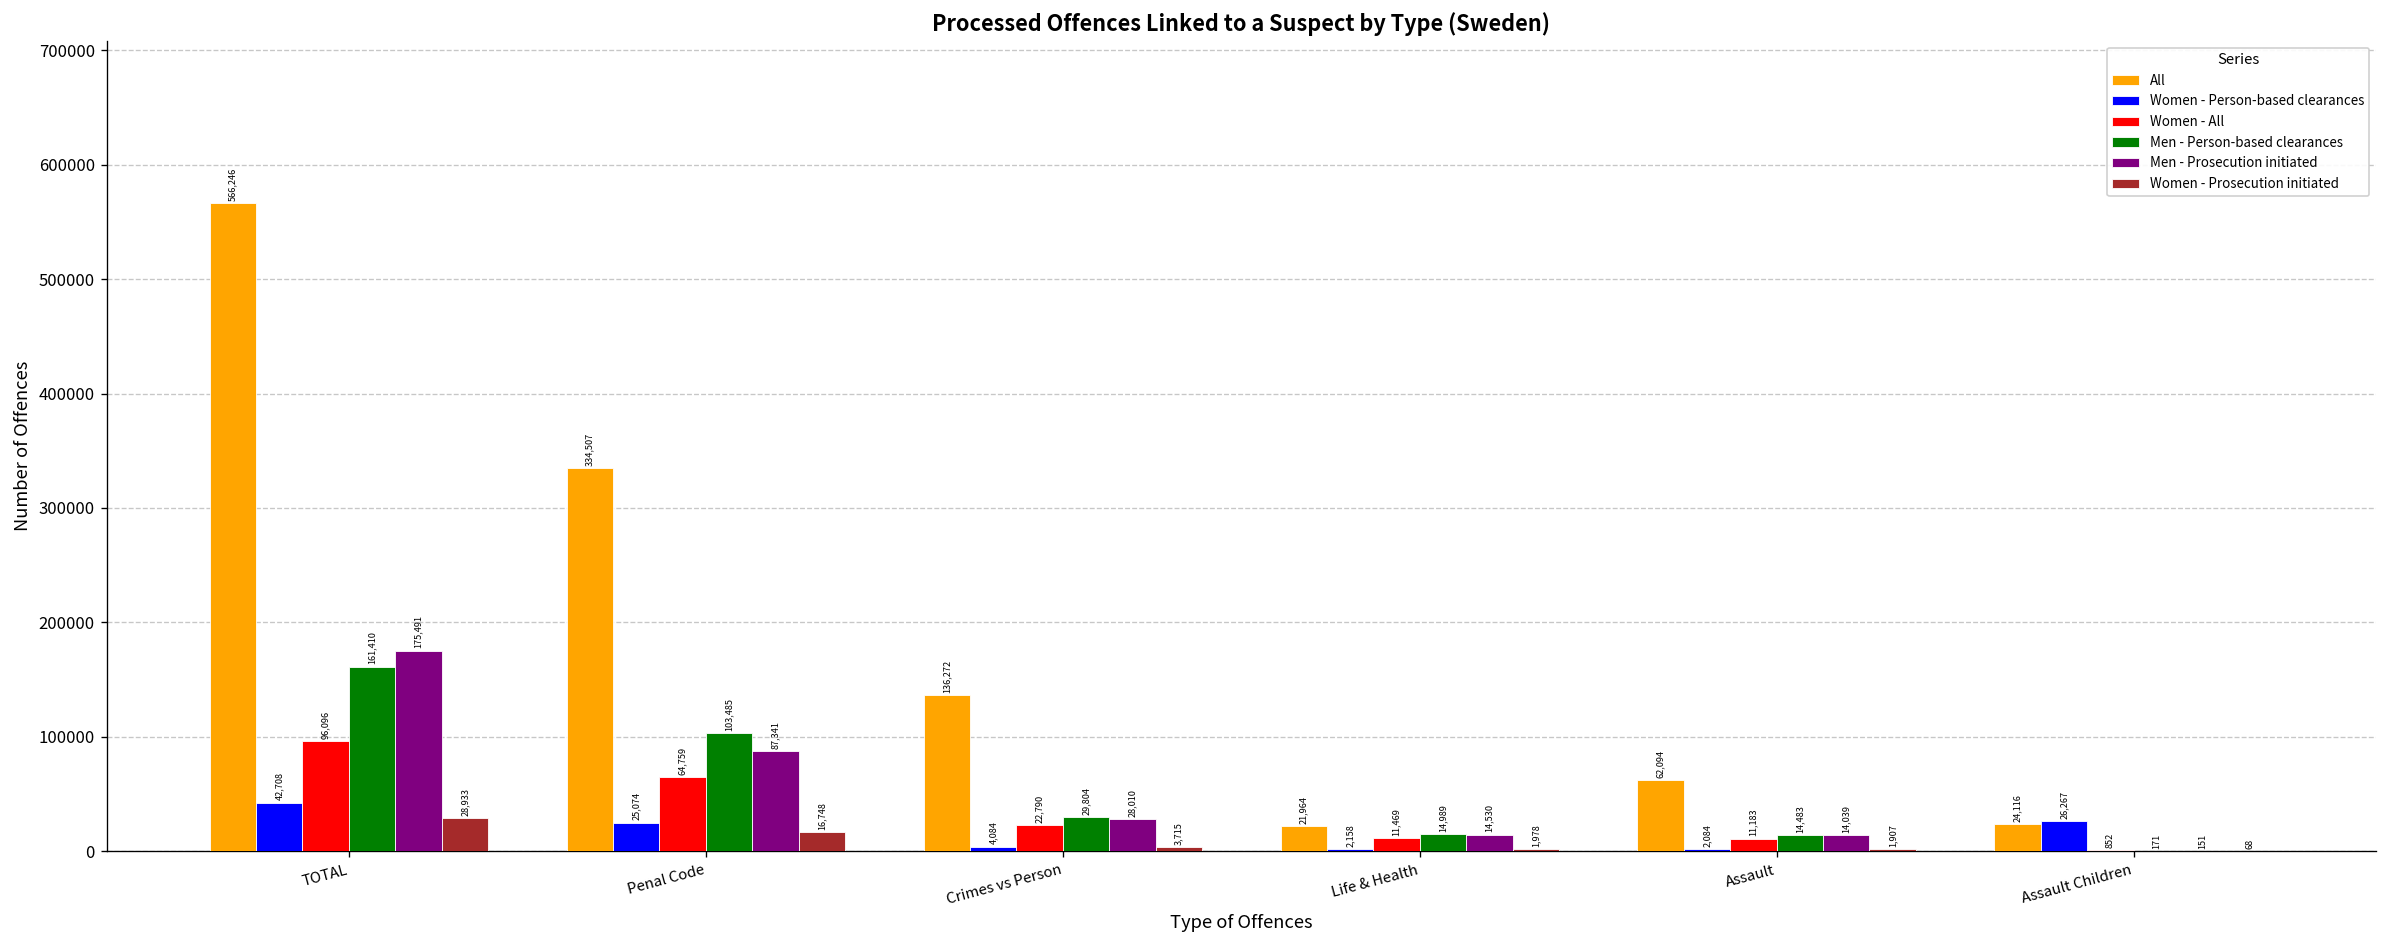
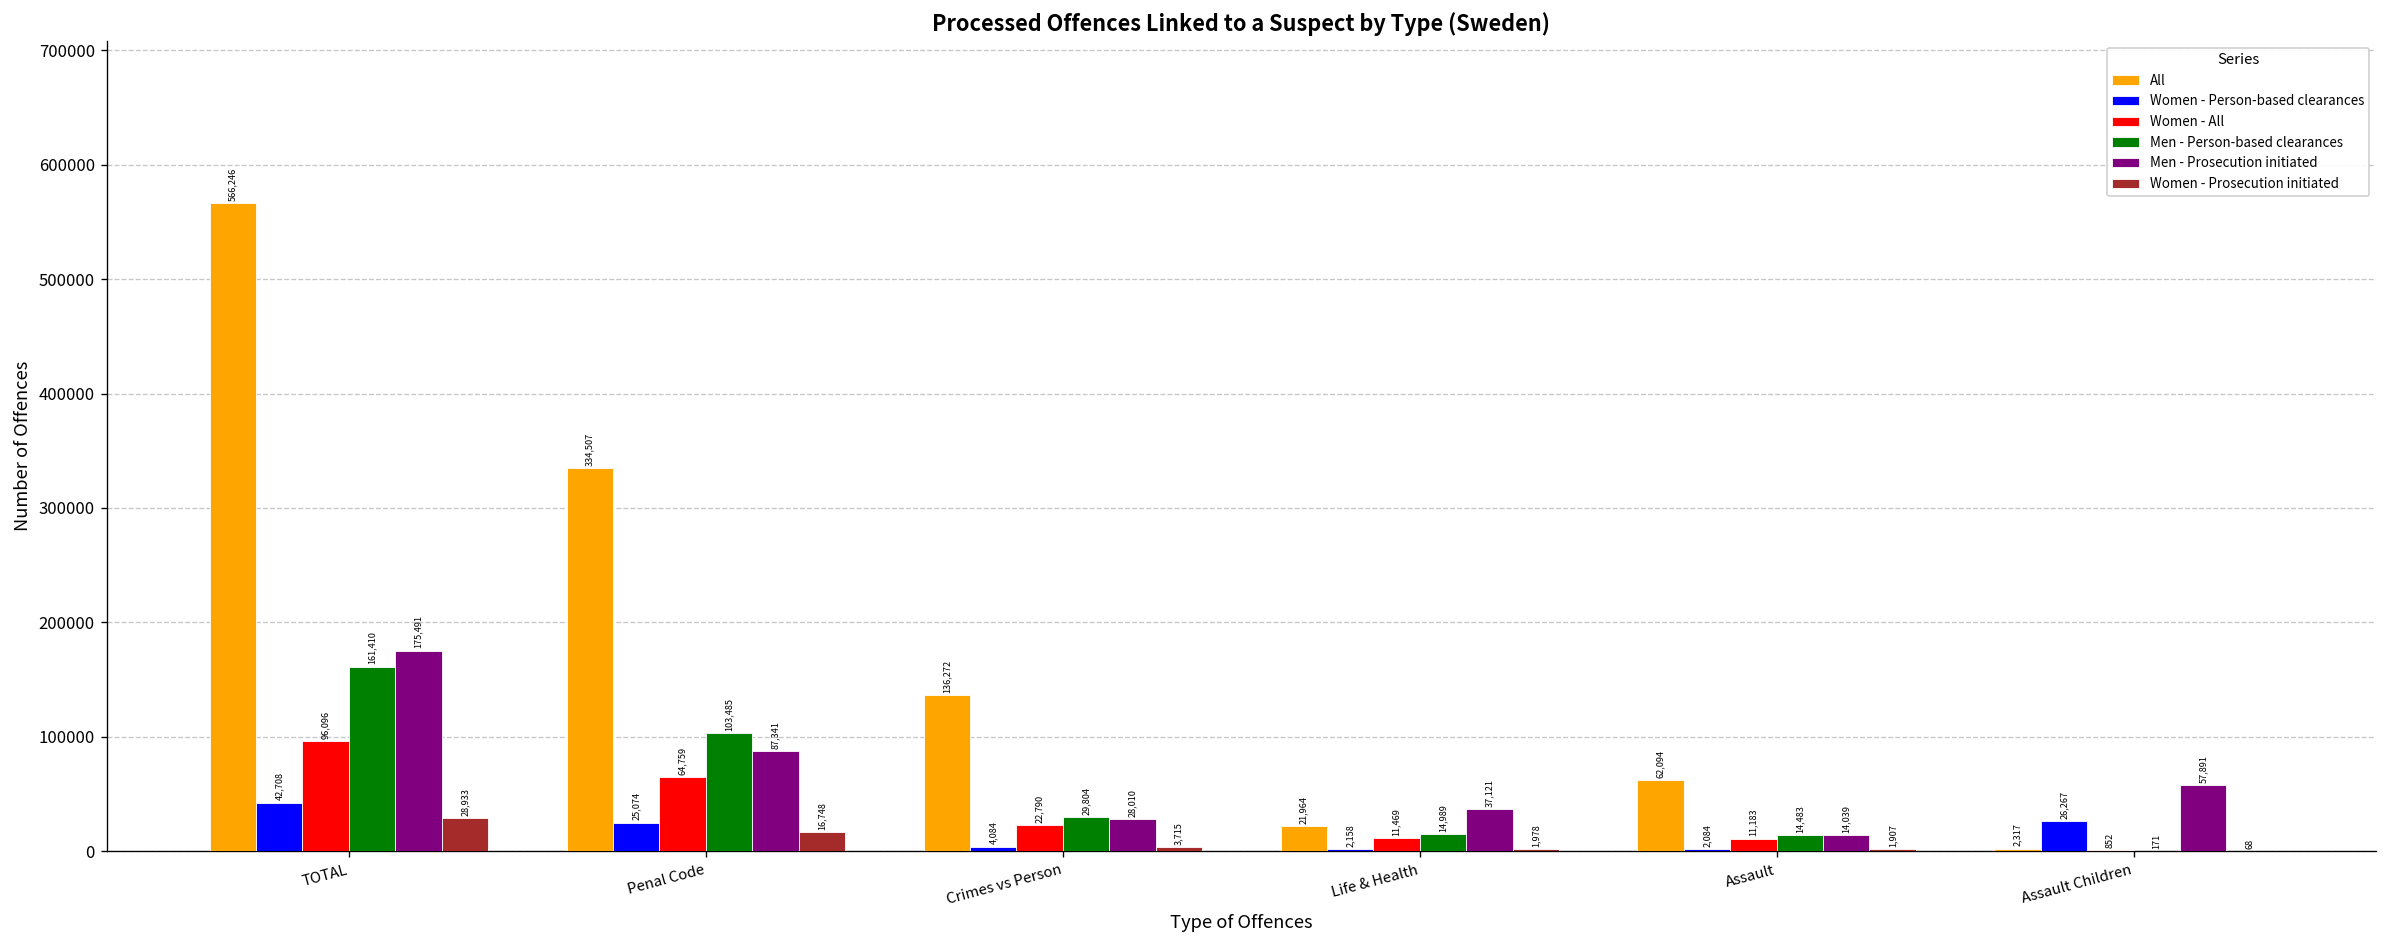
Men - Prosecution initiated, Life & Health: 14,530 -> 37,121
All, Assault Children: 24,116 -> 2,317
Men - Prosecution initiated, Assault Children: 151 -> 57,891
